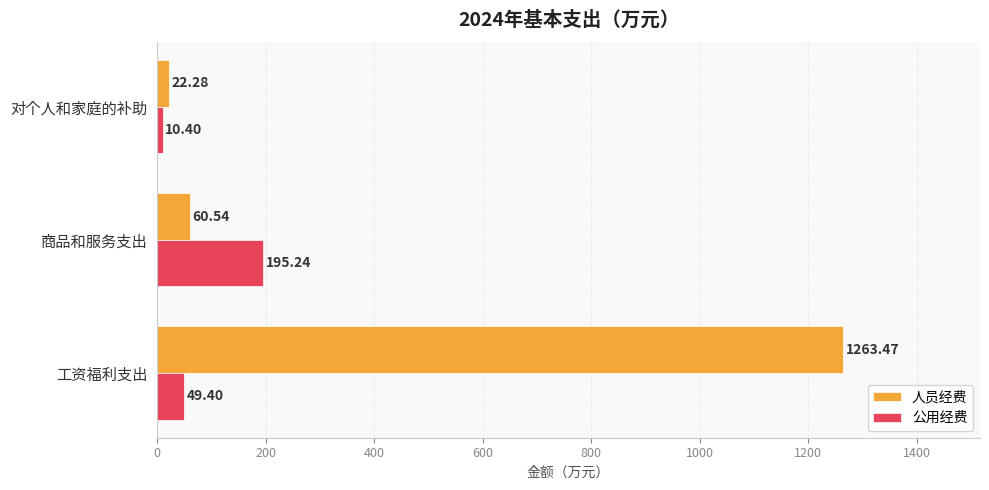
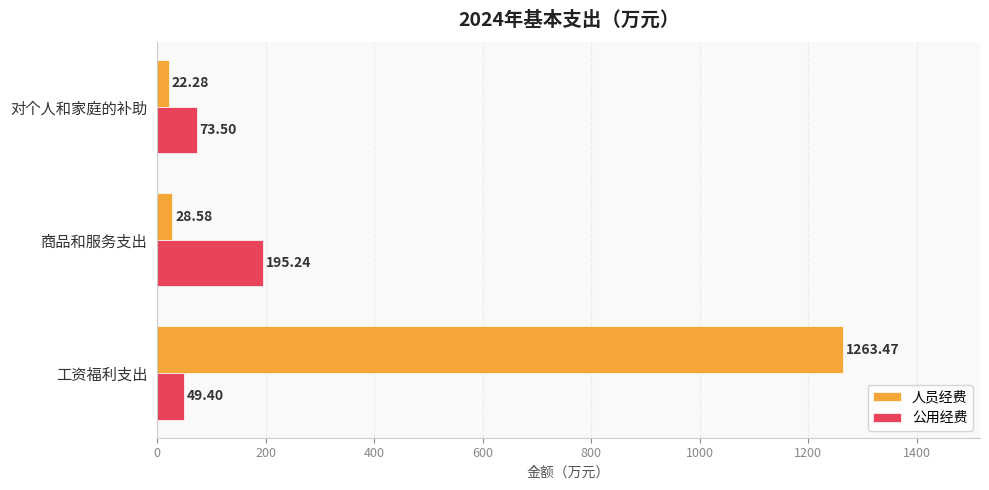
公用经费, 对个人和家庭的补助: 10.40 -> 73.50
人员经费, 商品和服务支出: 60.54 -> 28.58
